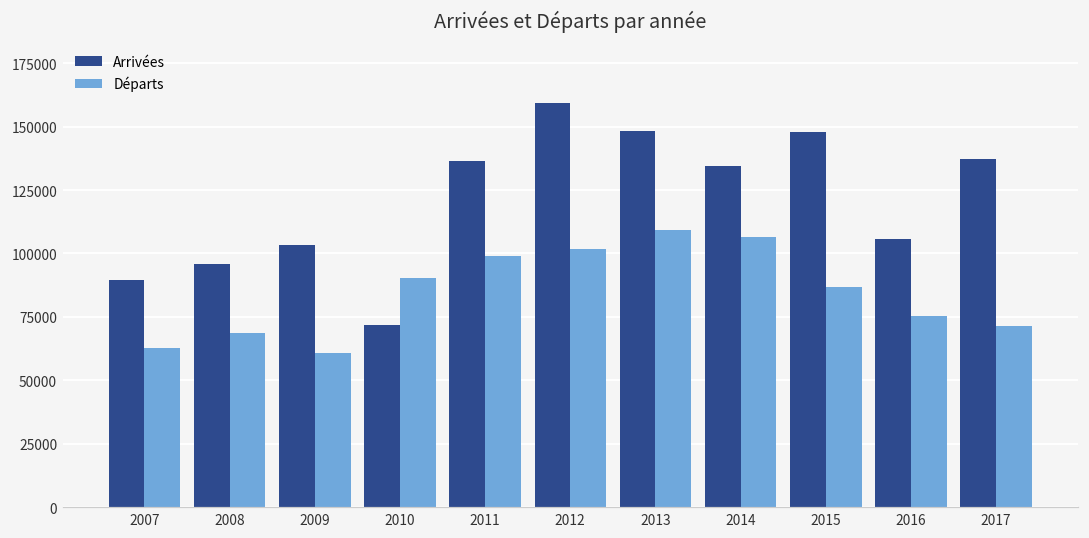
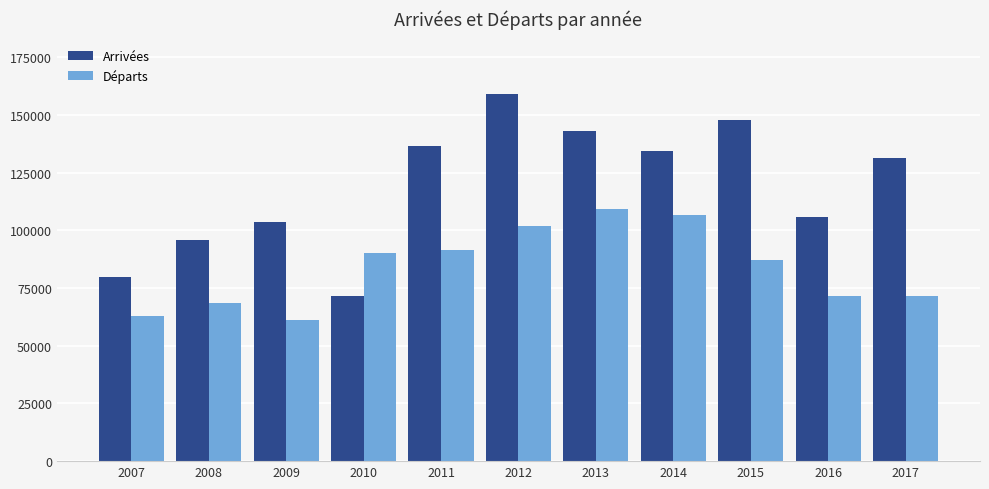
Arrivées, 2007: 90000 -> 80000
Départs, 2011: 99000 -> 91000
Arrivées, 2013: 148000 -> 143000
Départs, 2016: 75000 -> 72000
Arrivées, 2017: 137000 -> 131000
